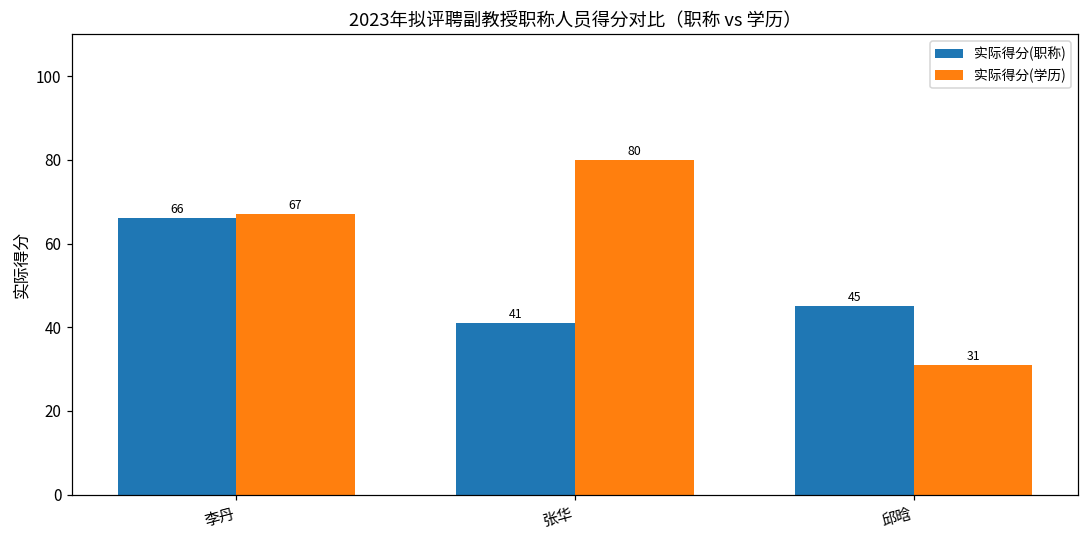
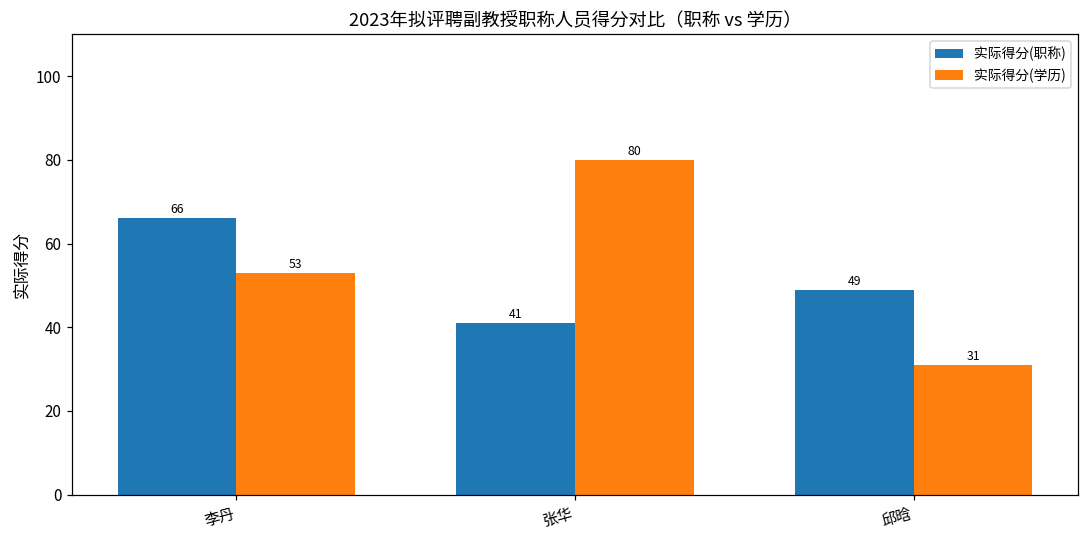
实际得分(学历), 李丹: 67 -> 53
实际得分(职称), 邱晗: 45 -> 49
